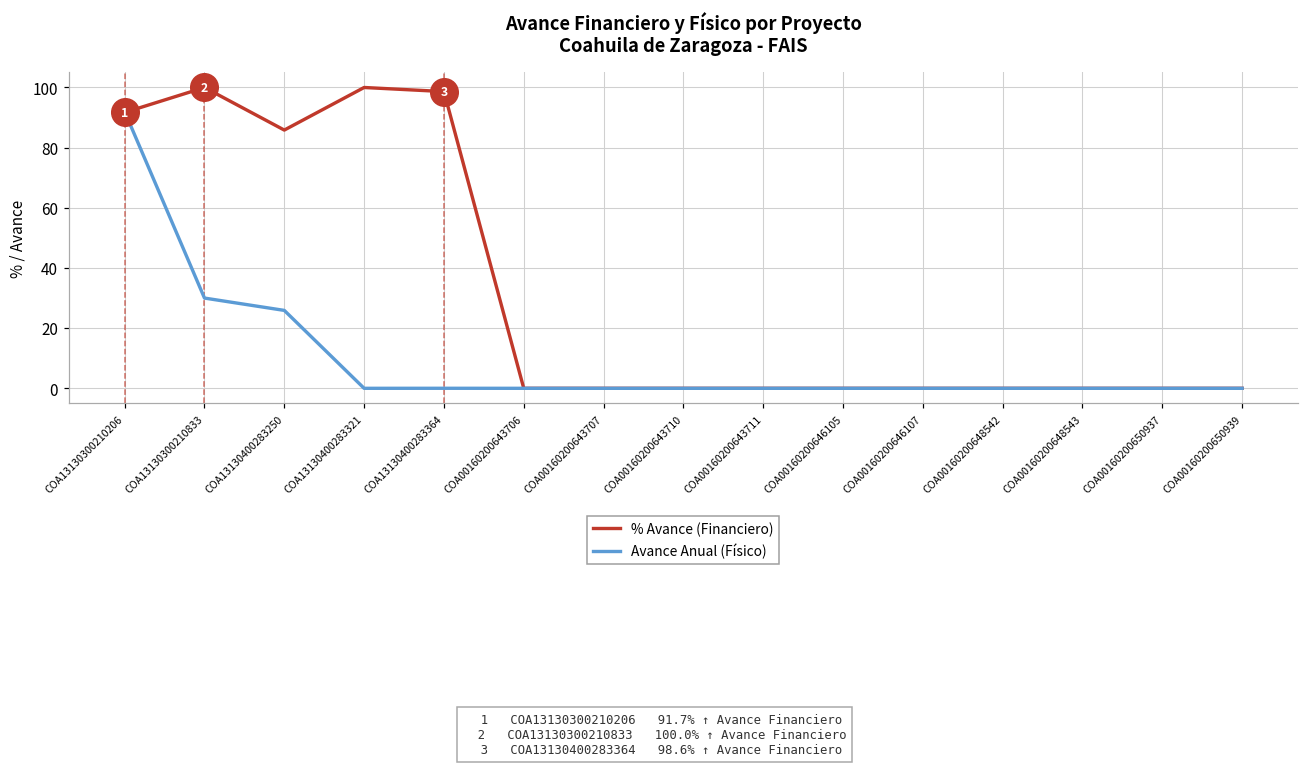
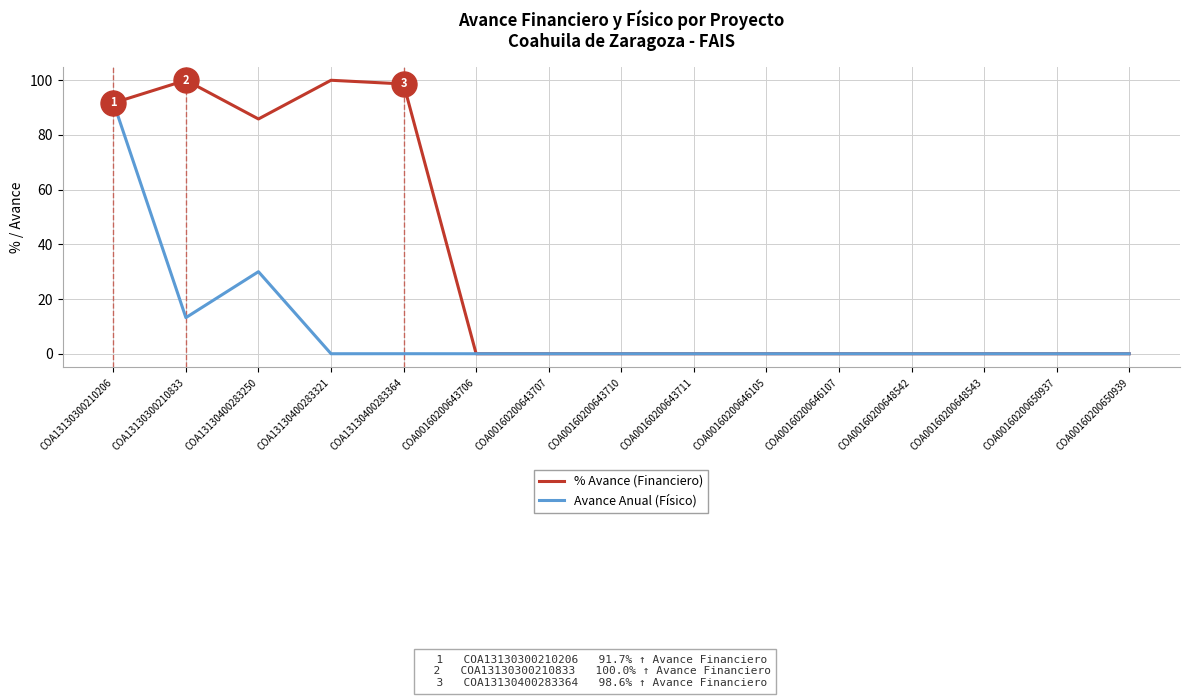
Avance Anual (Físico), COA13130300210833: 30 -> 13
Avance Anual (Físico), COA13130400283250: 26 -> 30
